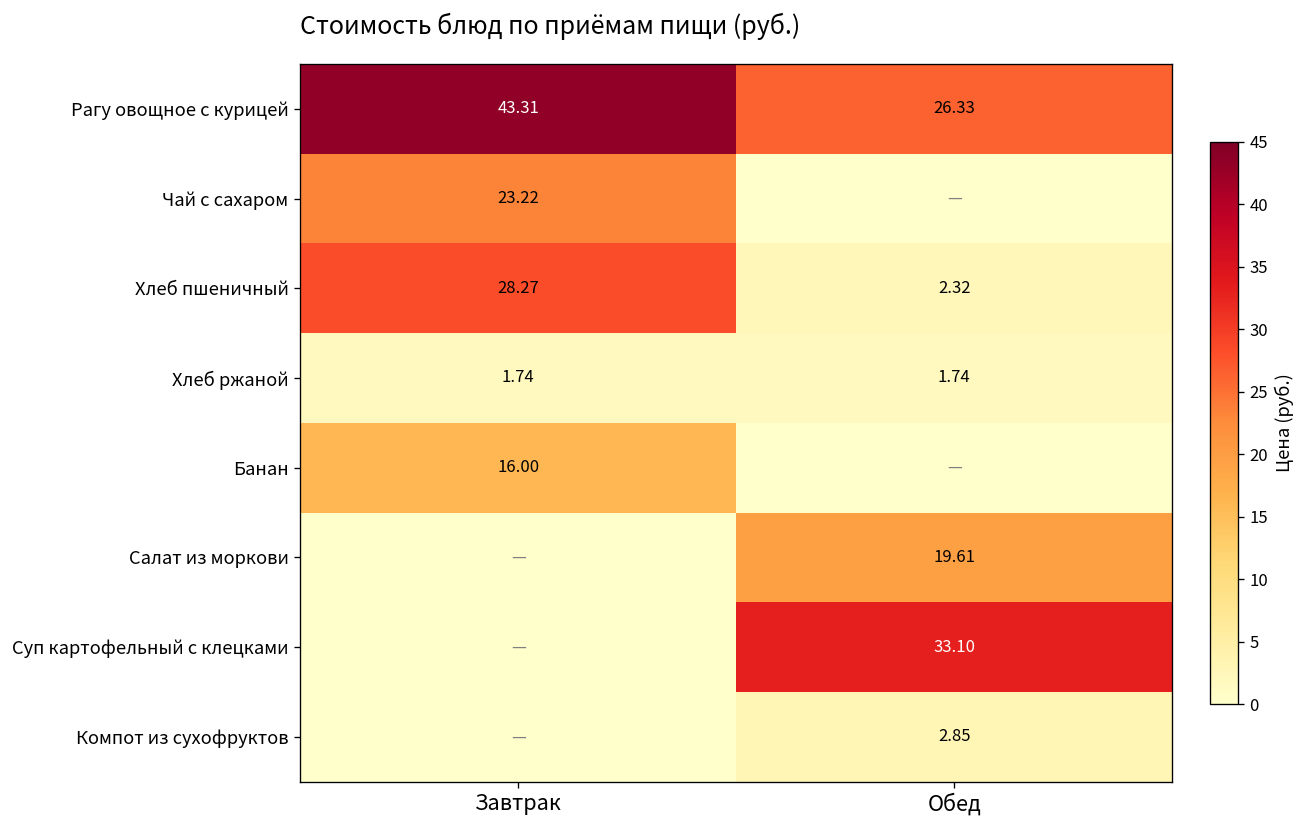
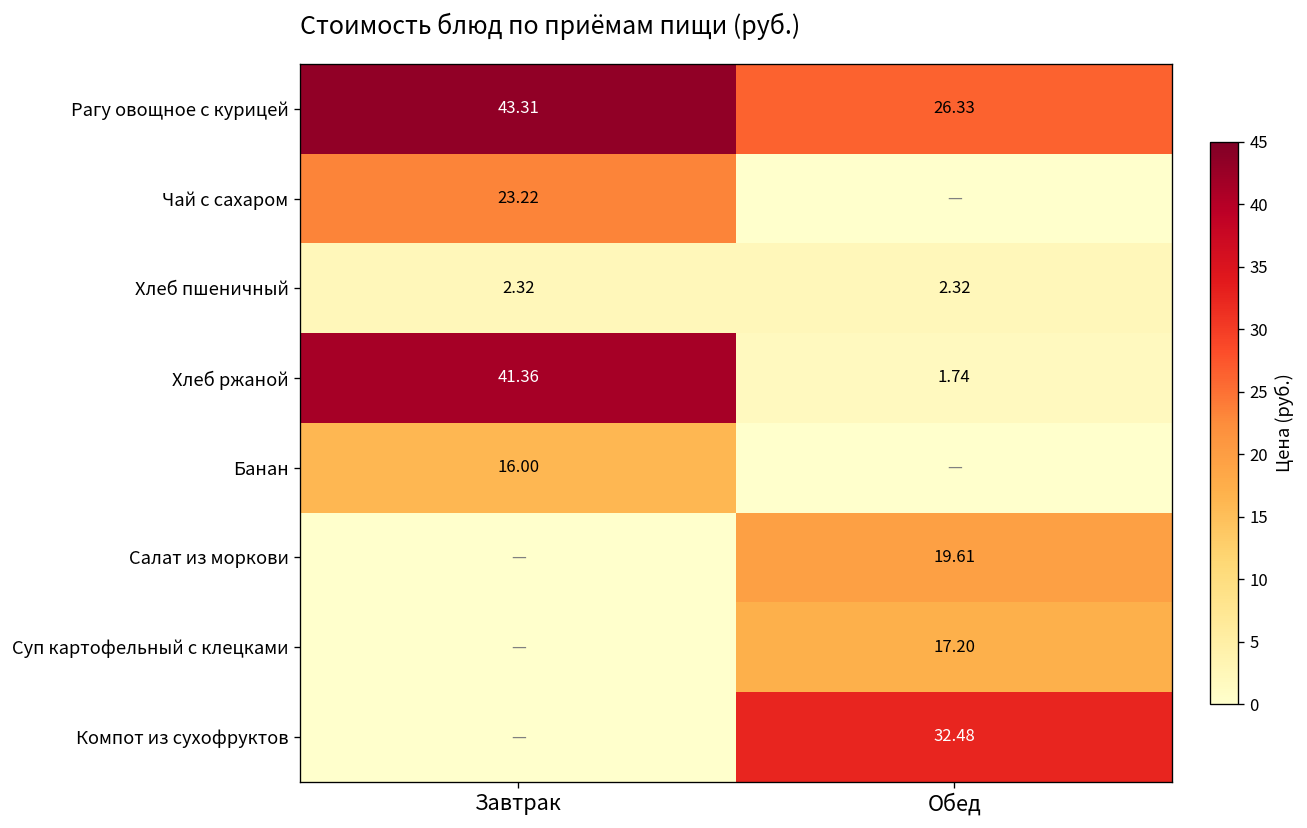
Хлеб пшеничный, Завтрак: 28.27 -> 2.32
Хлеб ржаной, Завтрак: 1.74 -> 41.36
Суп картофельный с клецками, Обед: 33.10 -> 17.20
Компот из сухофруктов, Обед: 2.85 -> 32.48
